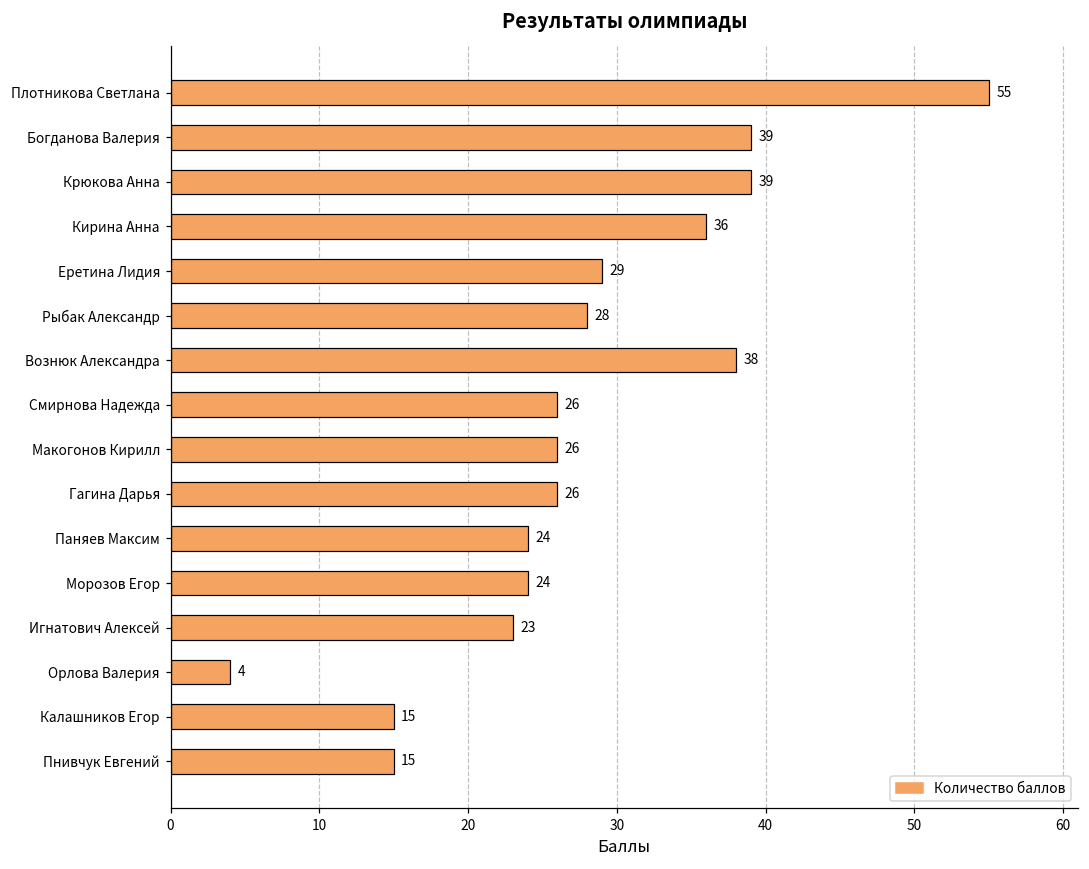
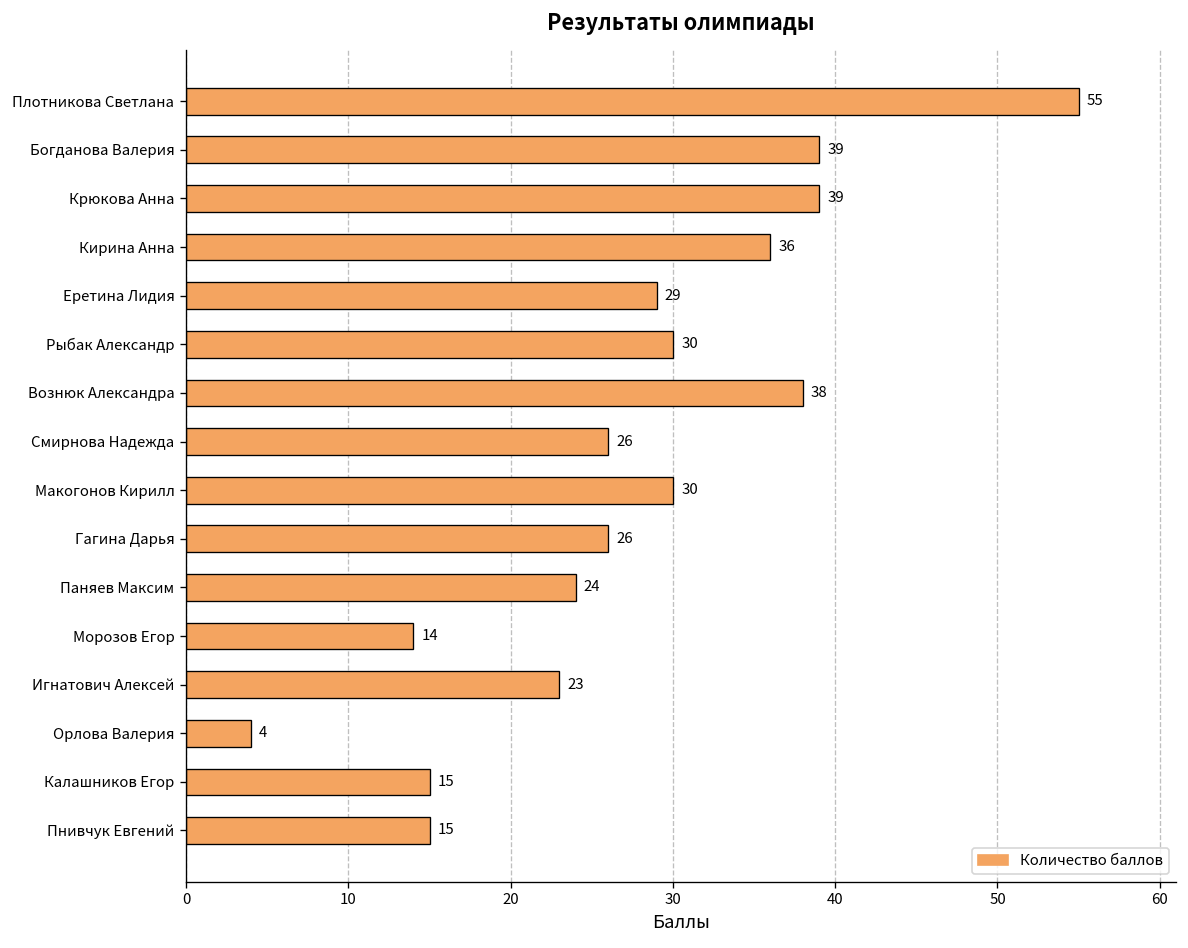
Рыбак Александр: 28 -> 30
Макогонов Кирилл: 26 -> 30
Морозов Егор: 24 -> 14
